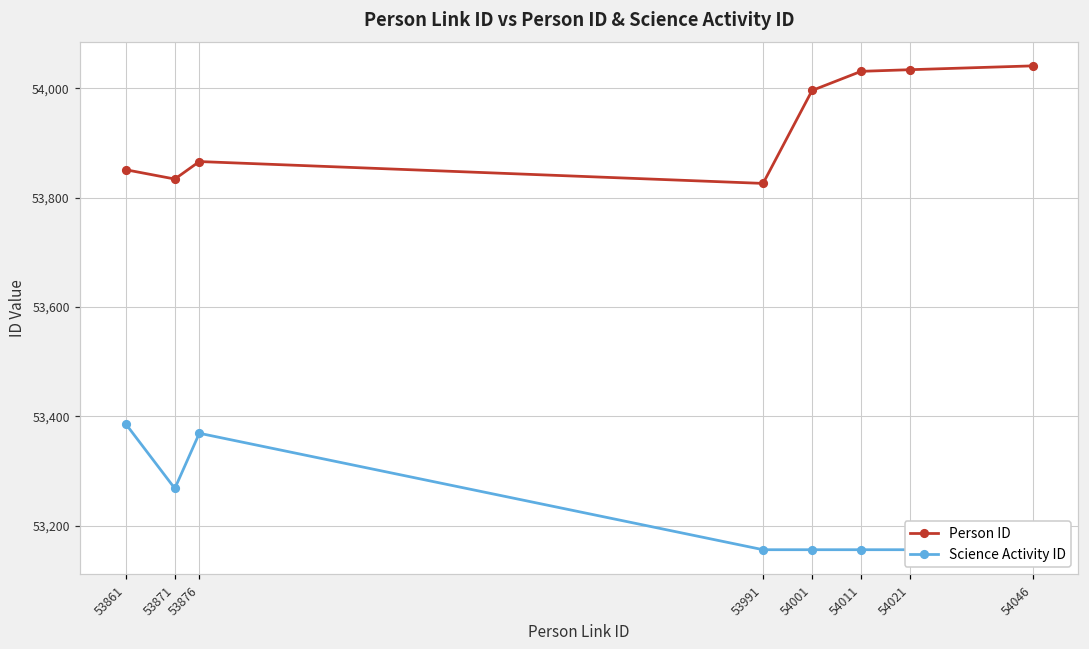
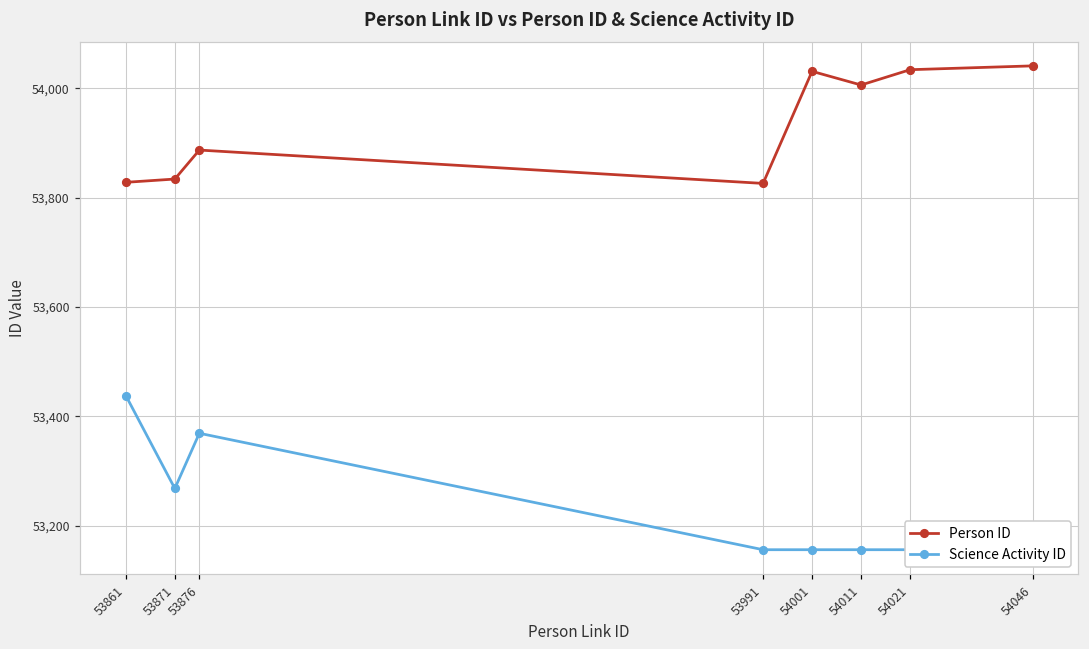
Person ID, 53861: 53,850 -> 53,830
Science Activity ID, 53861: 53,390 -> 53,440
Person ID, 53876: 53,870 -> 53,890
Person ID, 54001: 54,000 -> 54,030
Person ID, 54011: 54,030 -> 54,010
